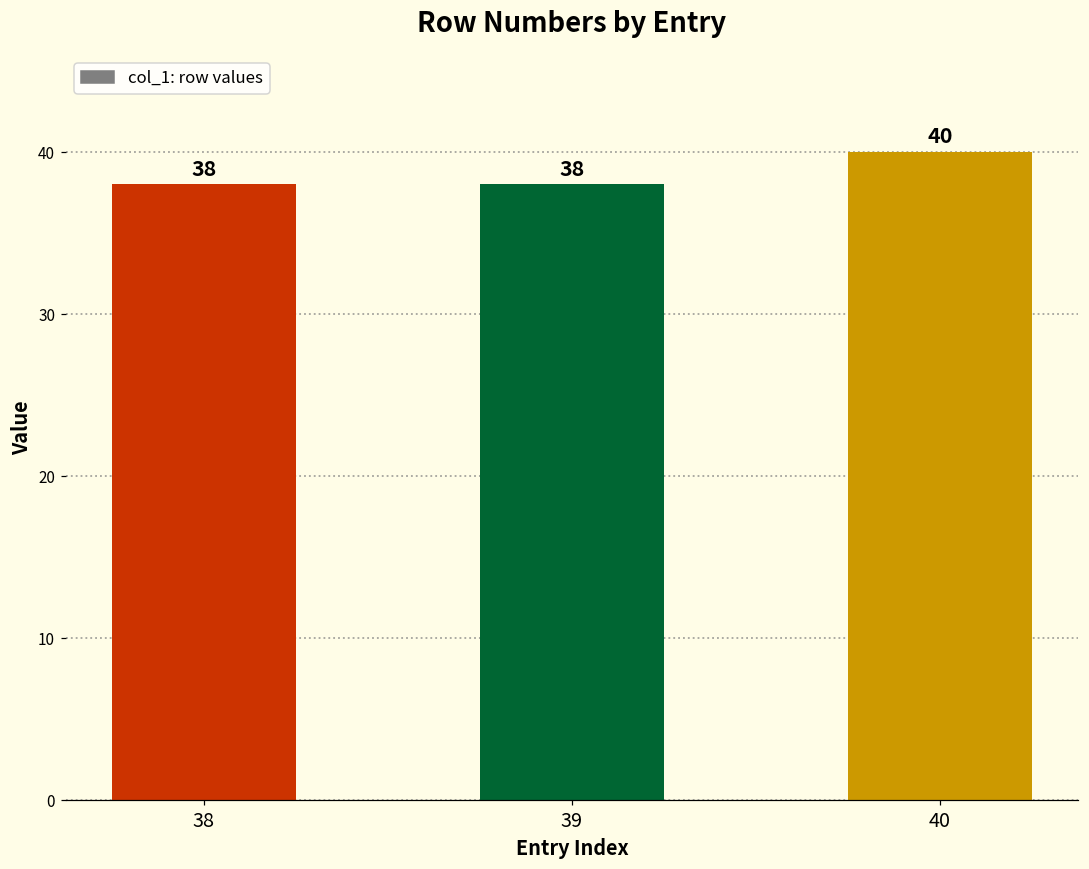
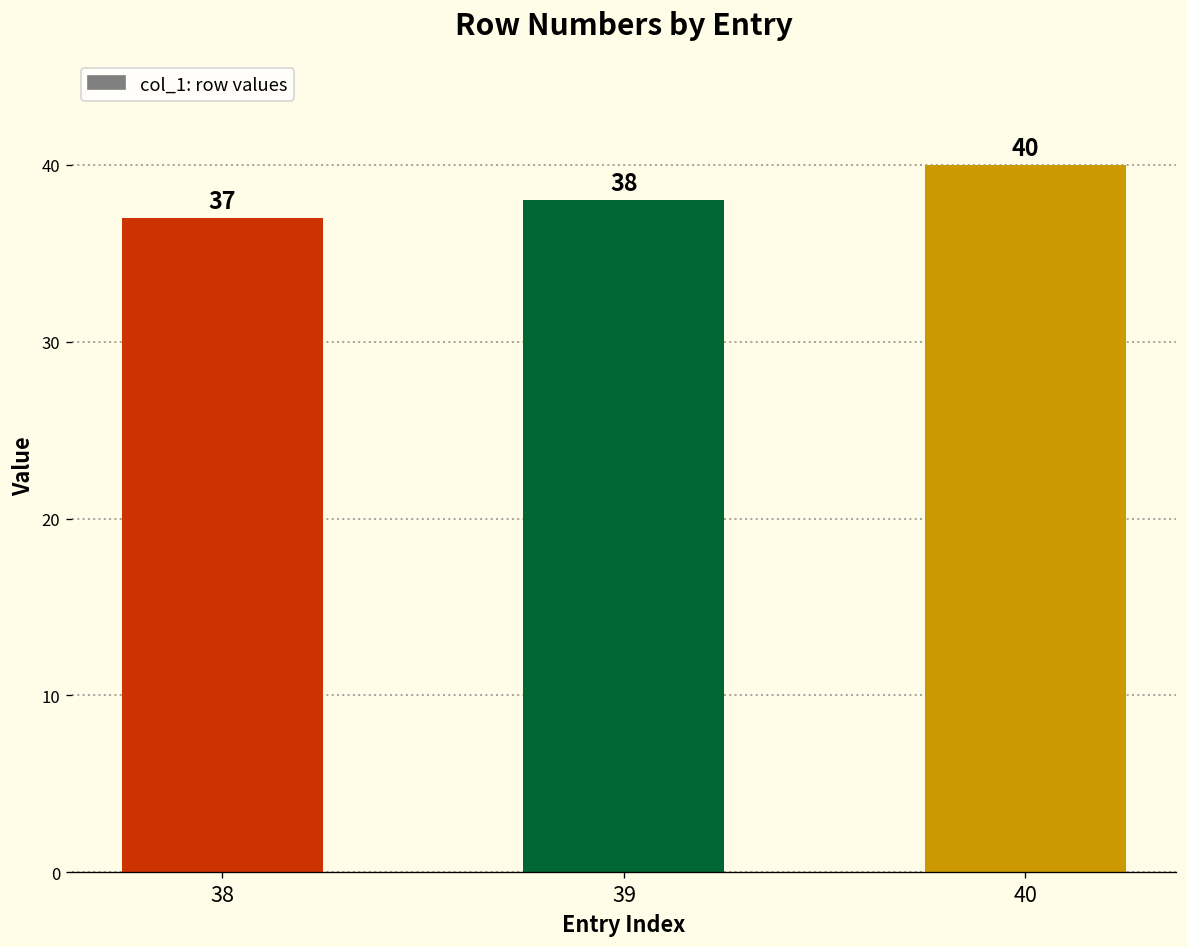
38: 38 -> 37
